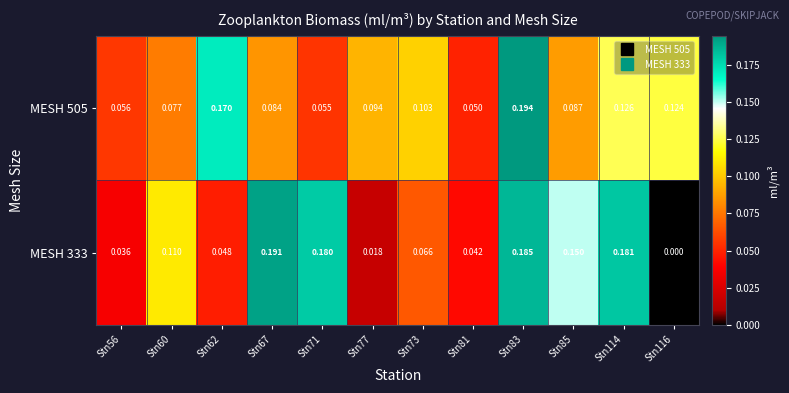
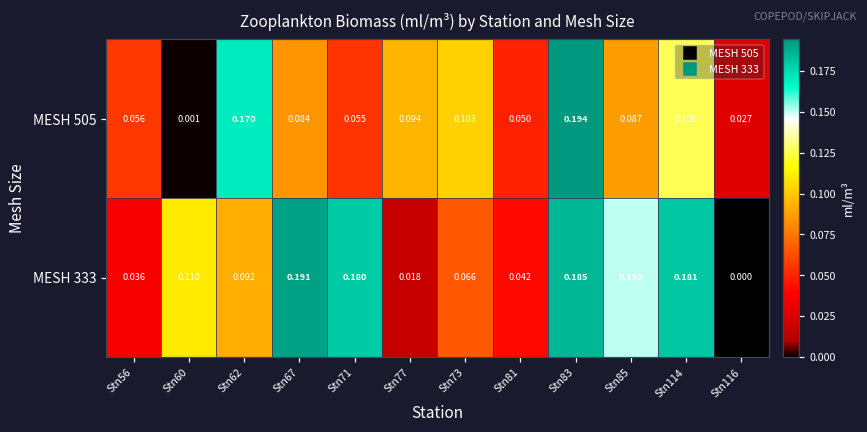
MESH 505, Stn60: 0.077 -> 0.001
MESH 505, Stn116: 0.124 -> 0.027
MESH 333, Stn62: 0.048 -> 0.092
